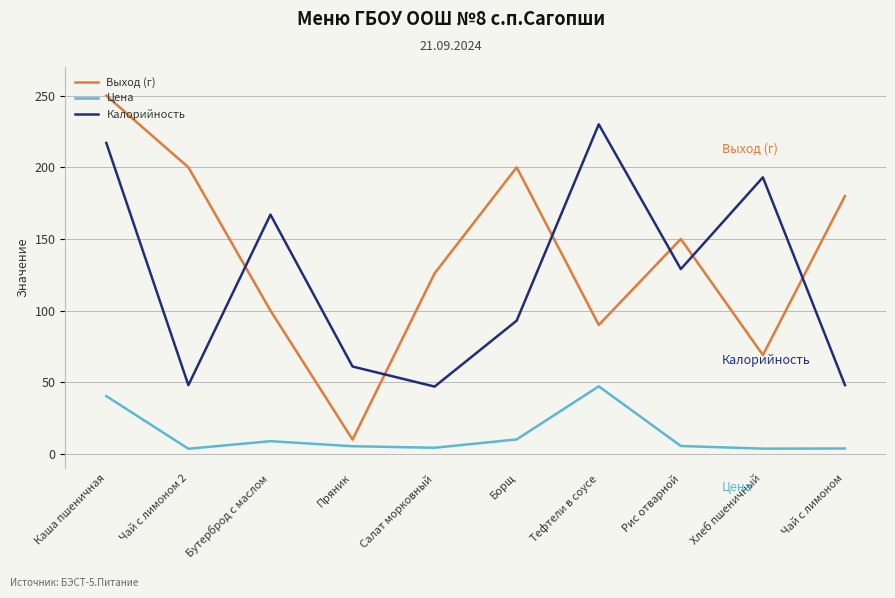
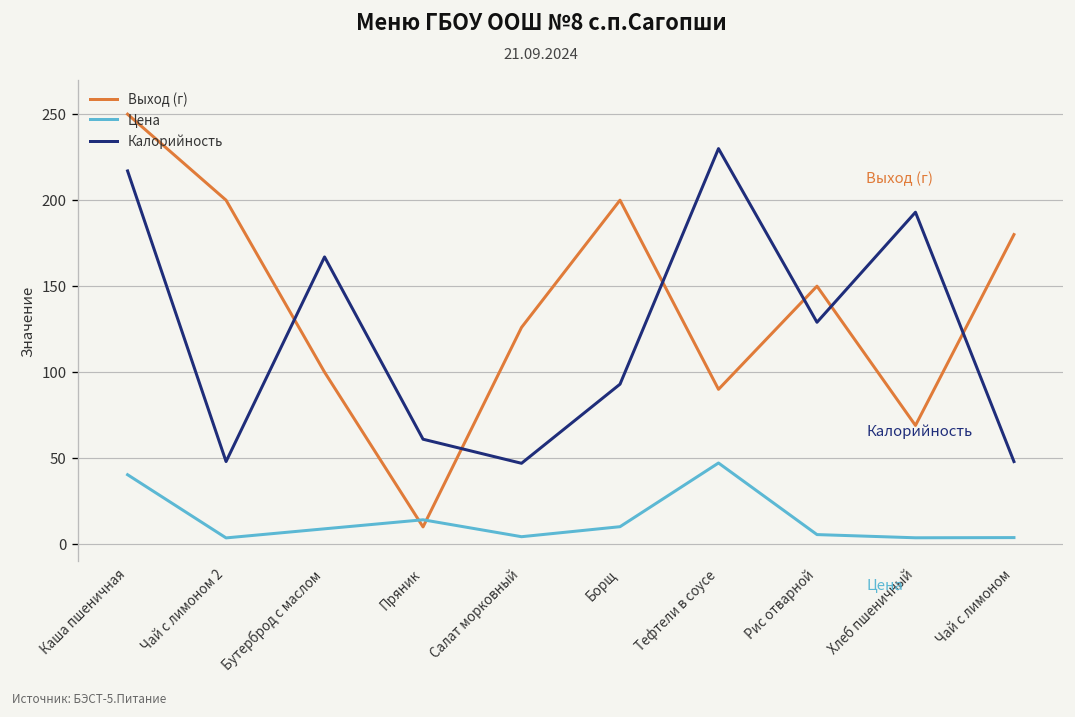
Цена, Пряник: 5 -> 14
